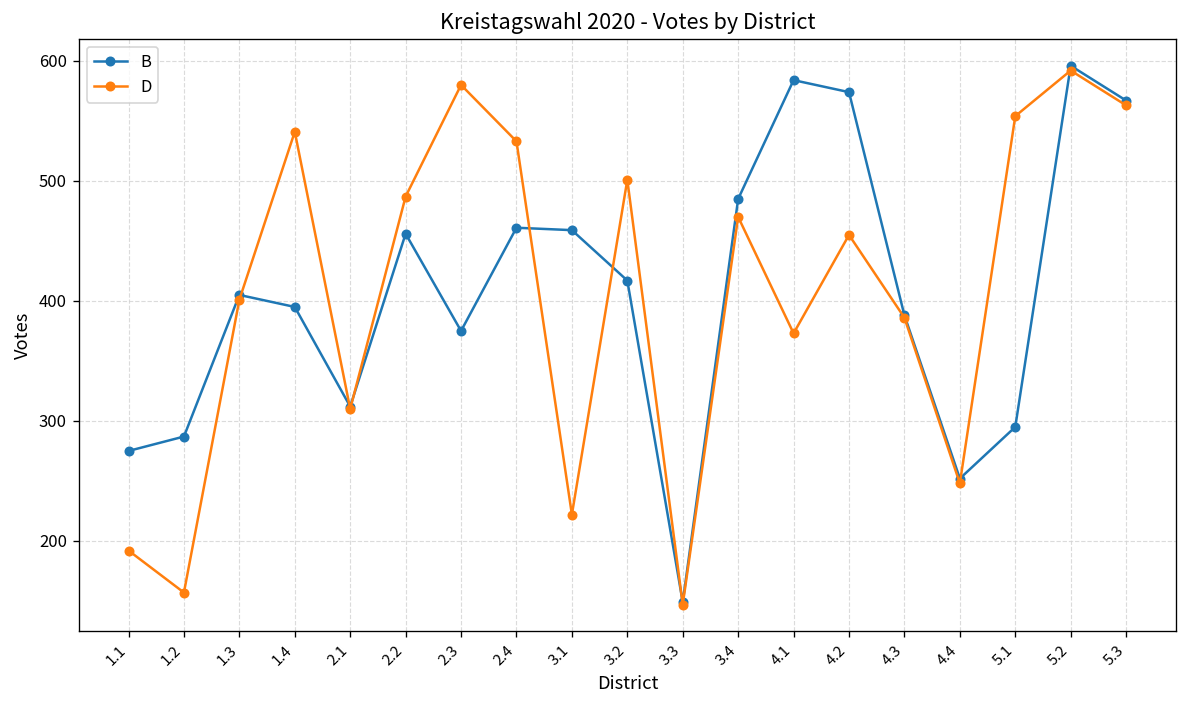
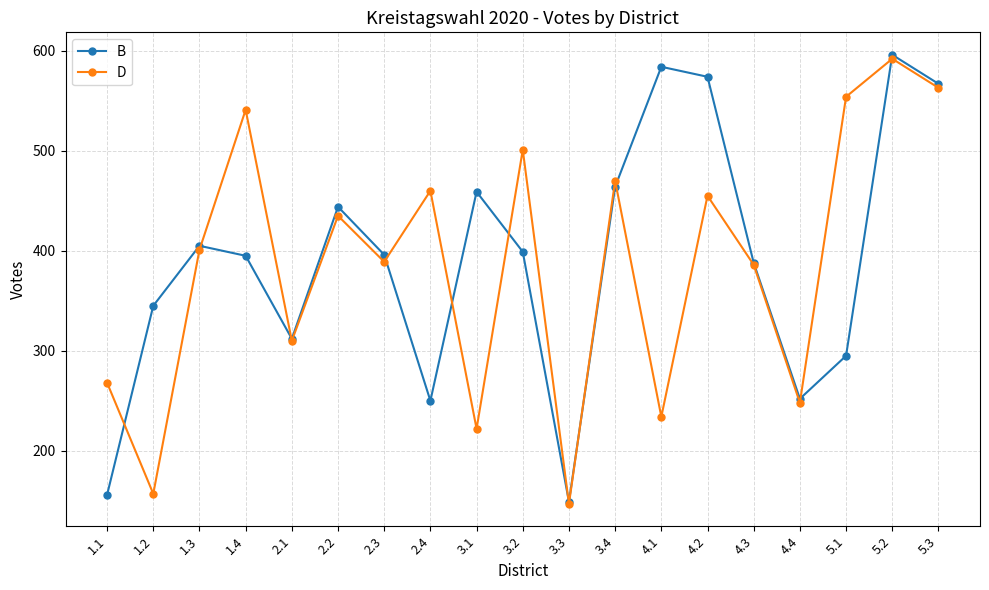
B, 1.1: 280 -> 160
D, 1.1: 190 -> 270
B, 1.2: 290 -> 350
B, 2.2: 460 -> 440
D, 2.2: 490 -> 440
B, 2.3: 380 -> 400
D, 2.3: 580 -> 390
B, 2.4: 460 -> 250
D, 2.4: 530 -> 460
B, 3.2: 420 -> 400
B, 3.4: 490 -> 460
D, 4.1: 370 -> 230
